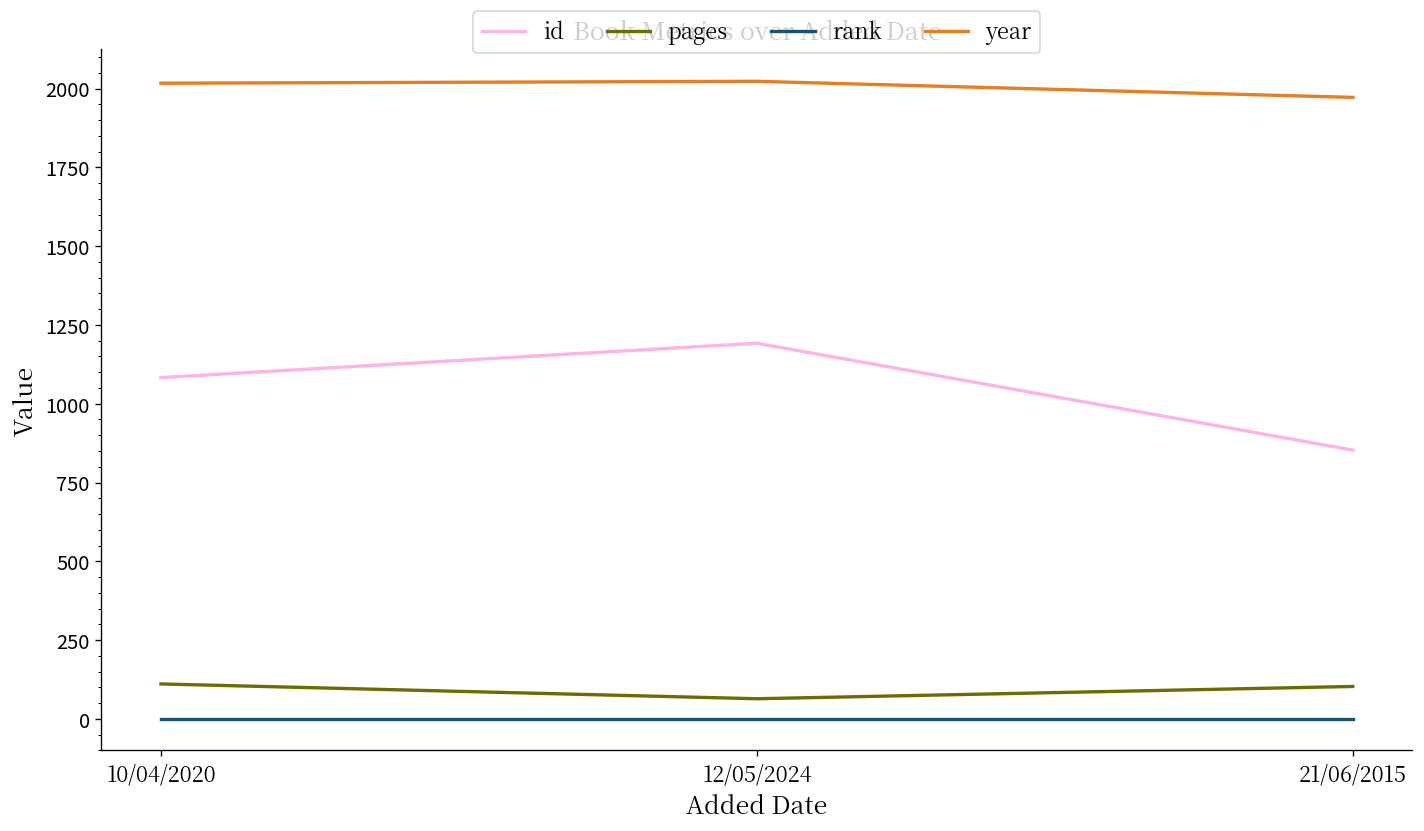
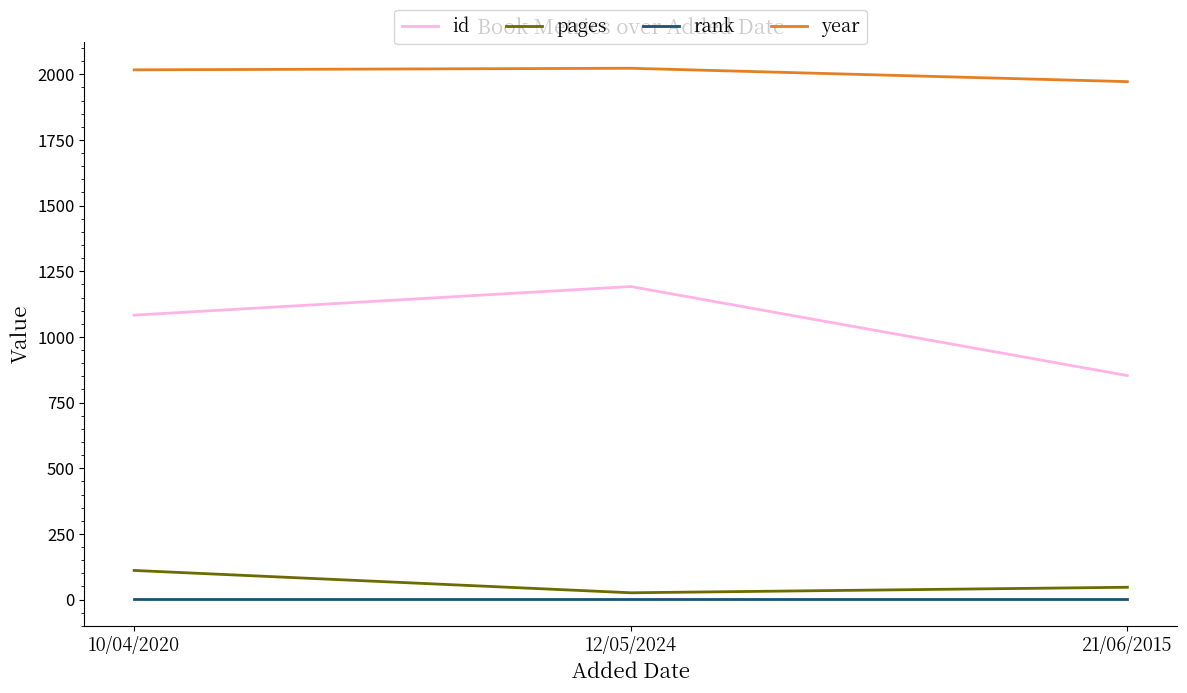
pages, 12/05/2024: 60 -> 30
pages, 21/06/2015: 100 -> 50
